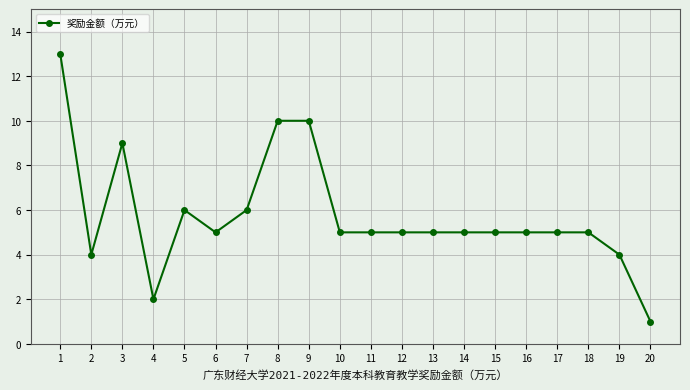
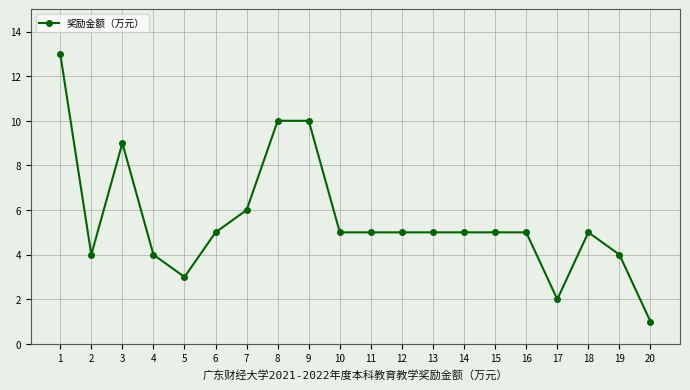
4: 2 -> 4
5: 6 -> 3
17: 5 -> 2
